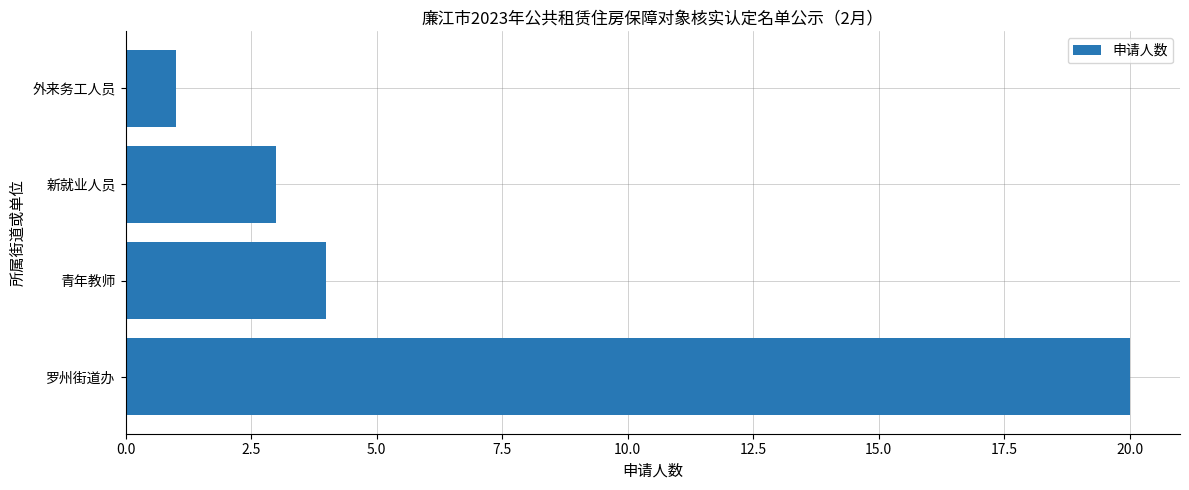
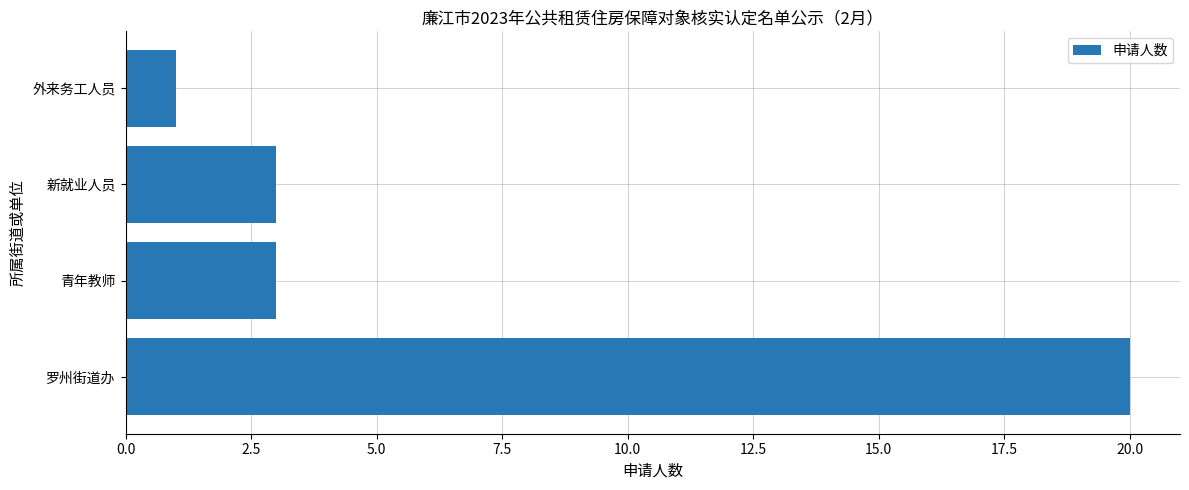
青年教师: 4 -> 3
